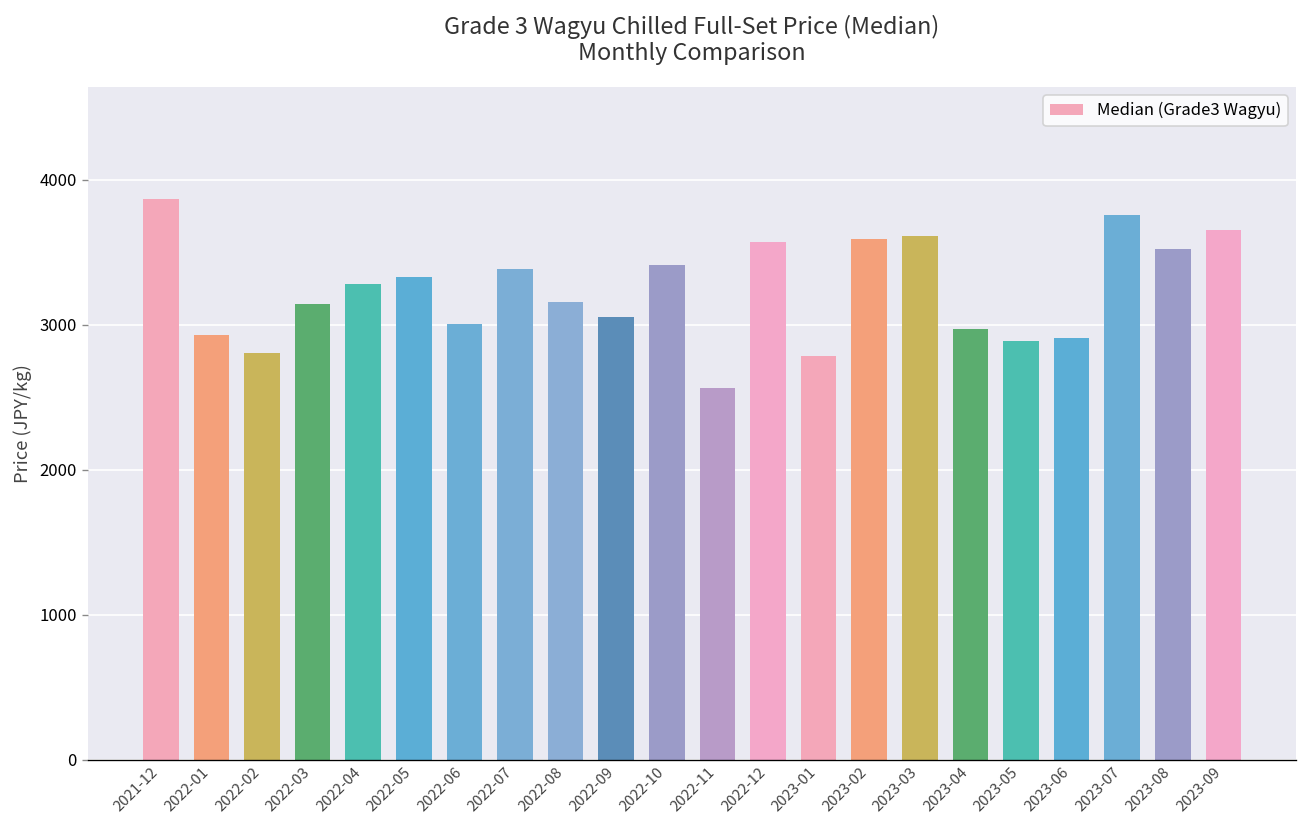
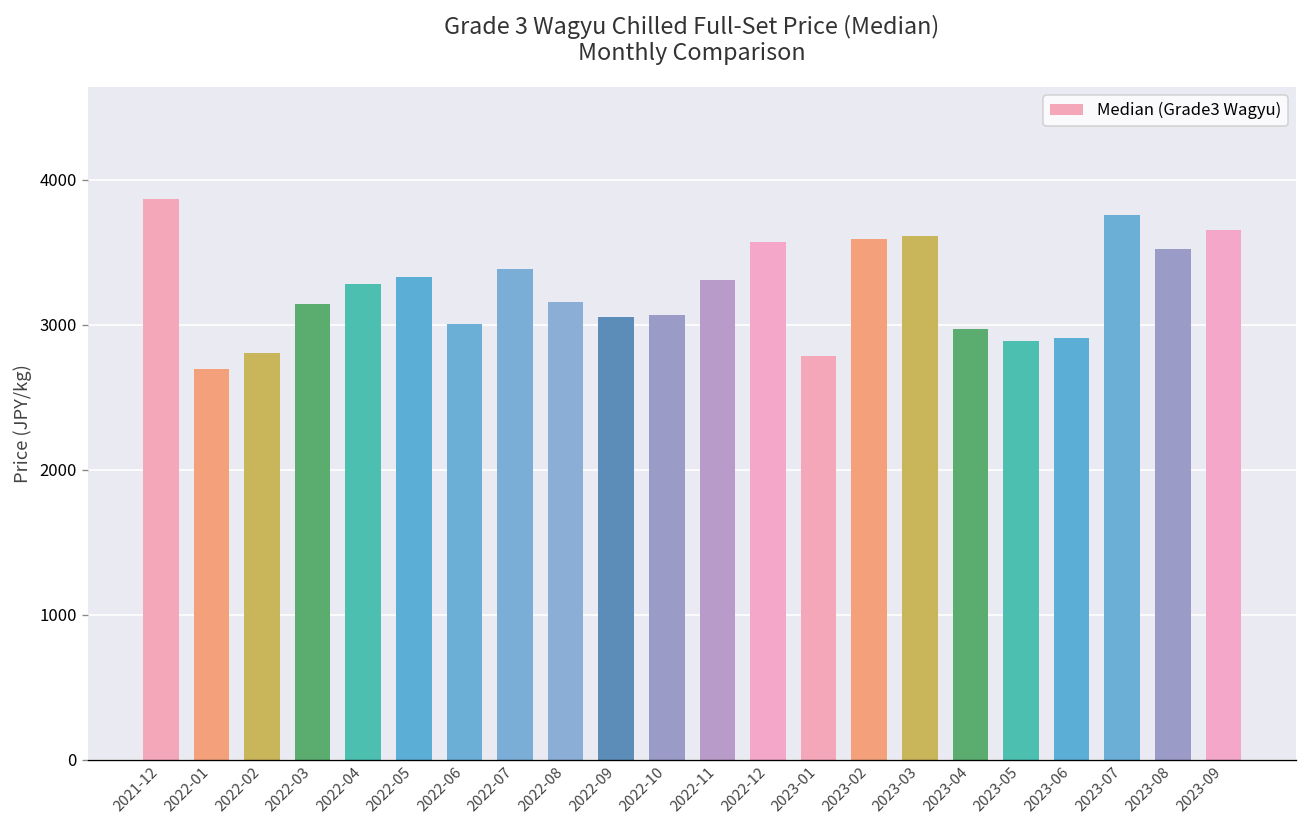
2022-01: 2930 -> 2700
2022-10: 3420 -> 3070
2022-11: 2570 -> 3310
